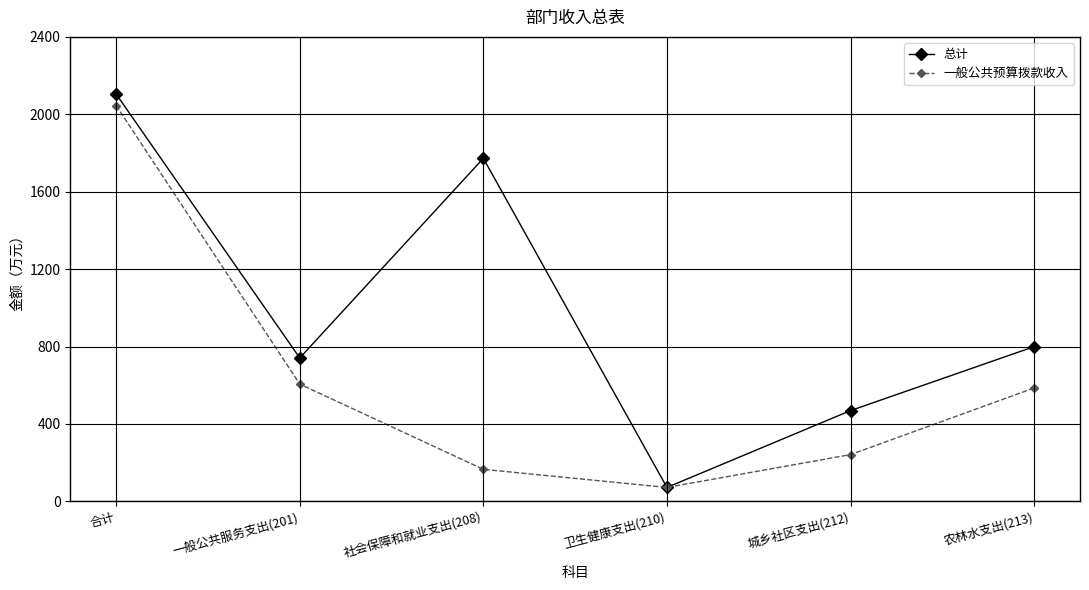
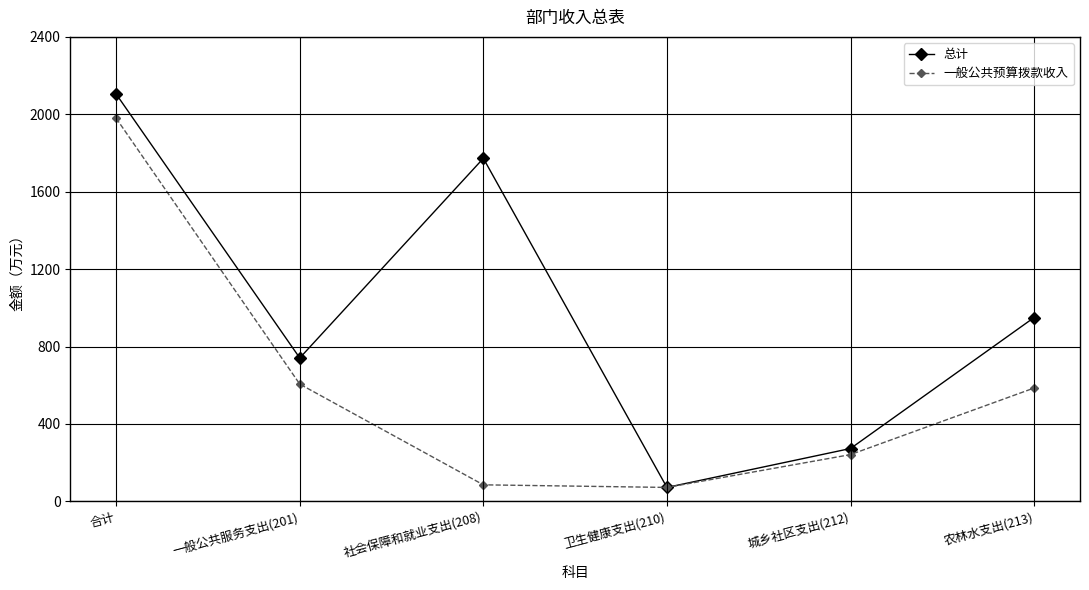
一般公共预算拨款收入, 合计: 2050 -> 1980
一般公共预算拨款收入, 社会保障和就业支出(208): 170 -> 90
总计, 城乡社区支出(212): 470 -> 270
总计, 农林水支出(213): 800 -> 950
